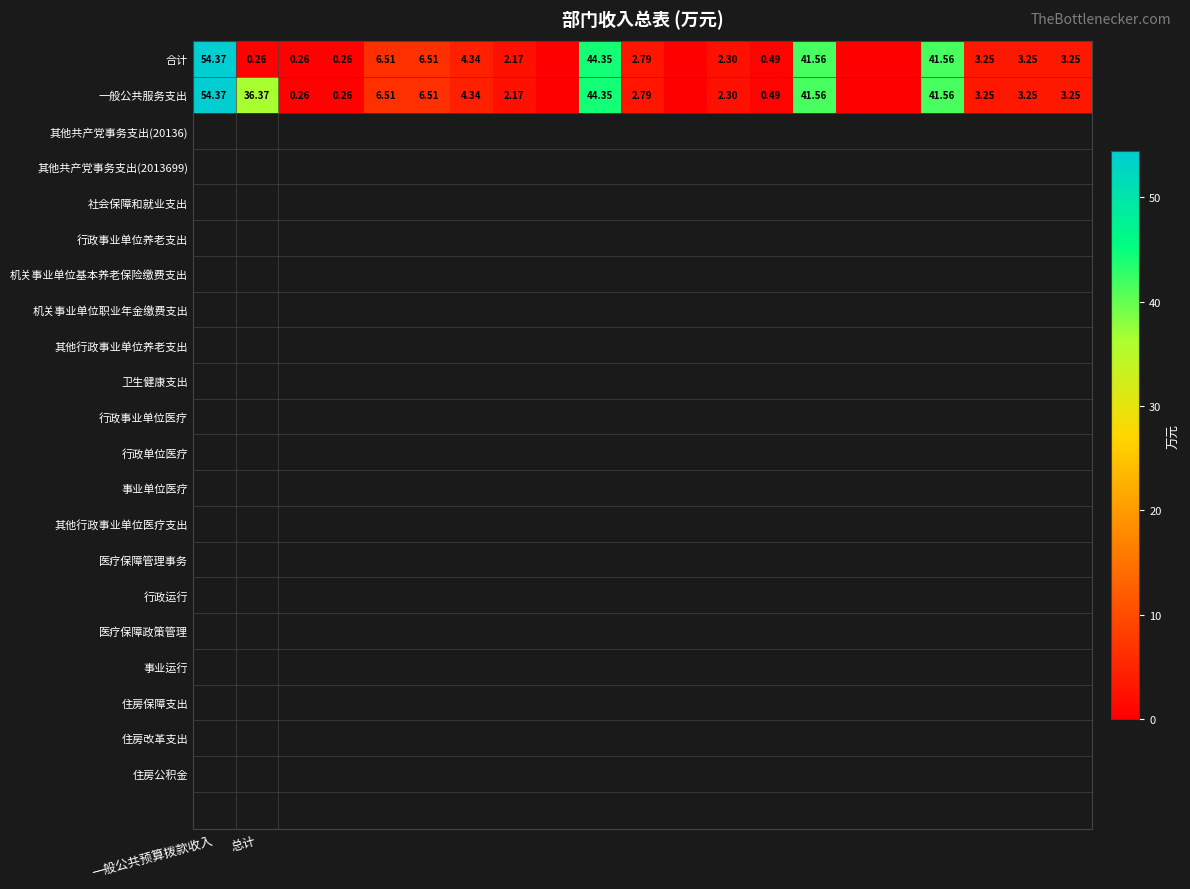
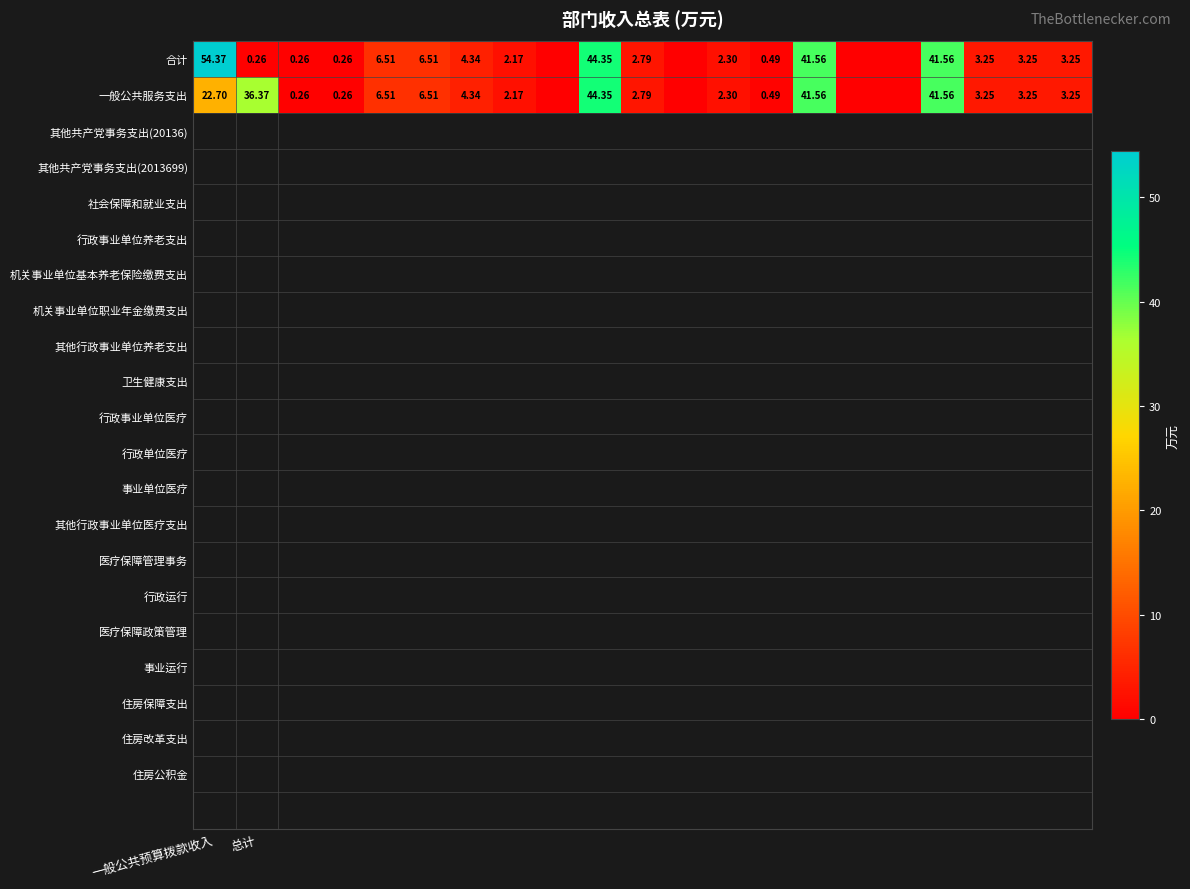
一般公共服务支出, 一般公共预算拨款收入: 54.37 -> 22.70
